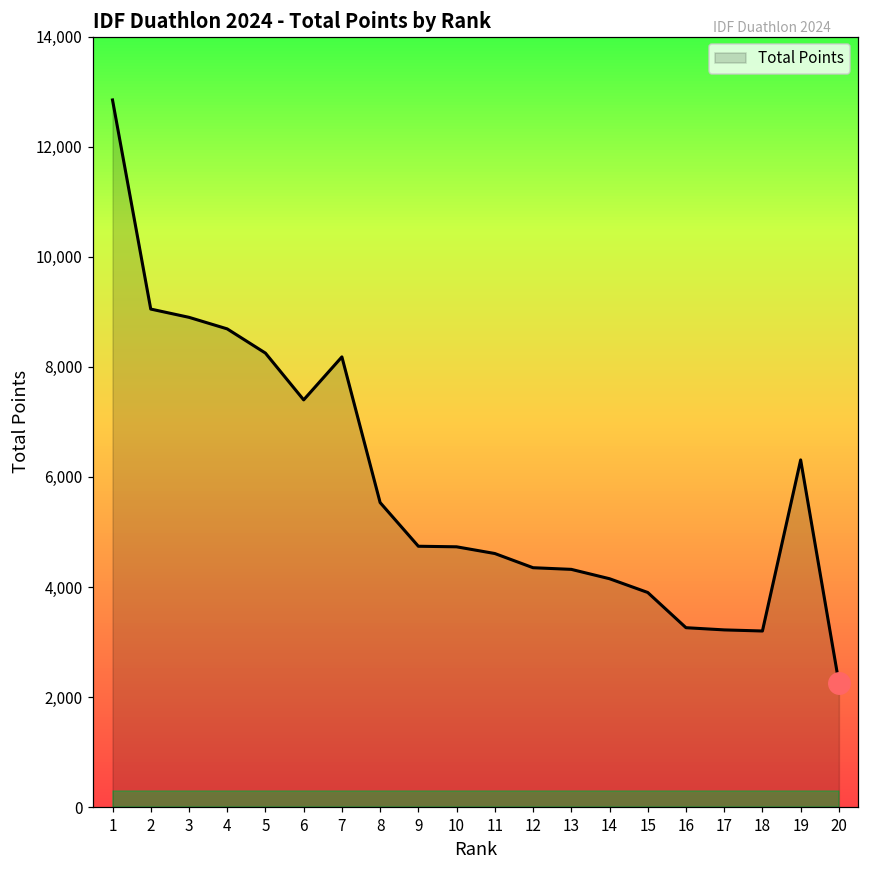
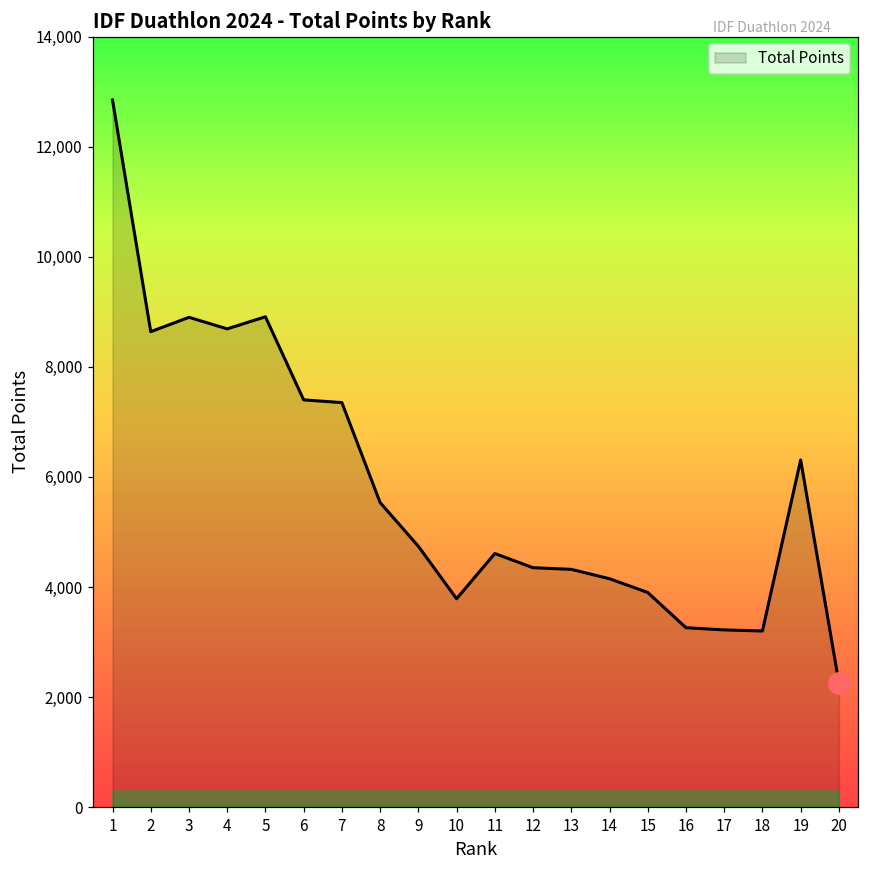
Total Points, 2: 9,100 -> 8,600
Total Points, 5: 8,300 -> 8,900
Total Points, 7: 8,200 -> 7,400
Total Points, 10: 4,700 -> 3,800
